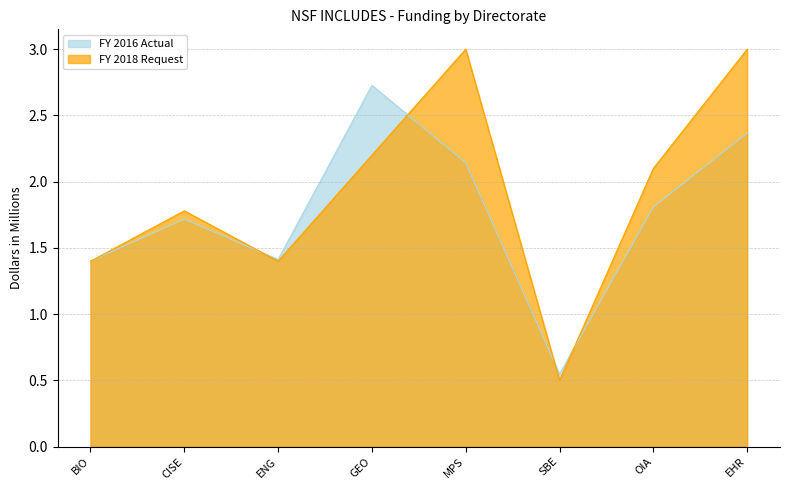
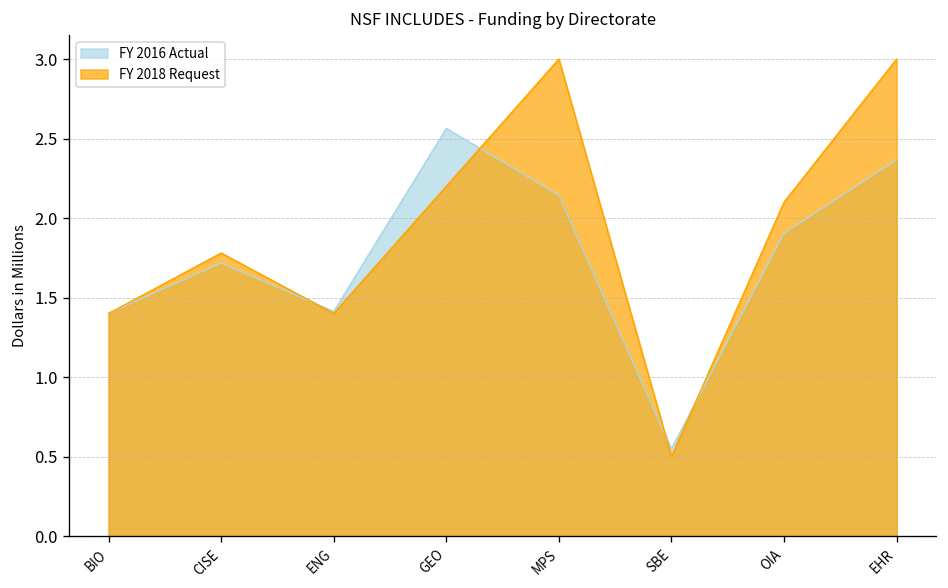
FY 2016 Actual, GEO: 2.73 -> 2.56
FY 2016 Actual, OIA: 1.81 -> 1.90
